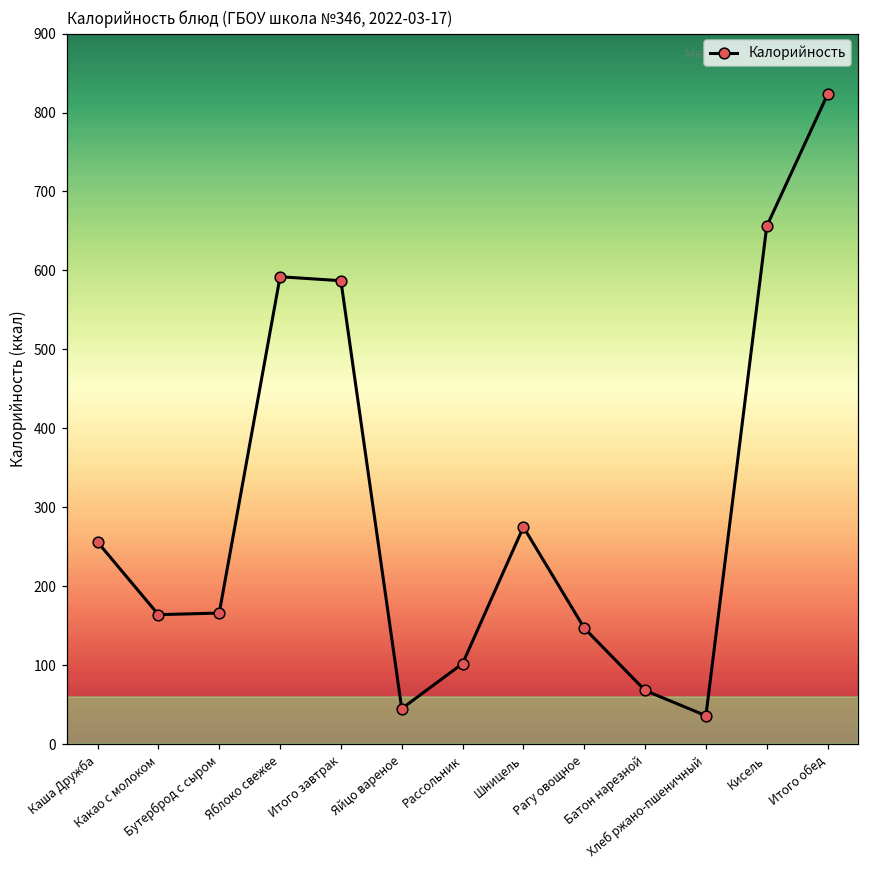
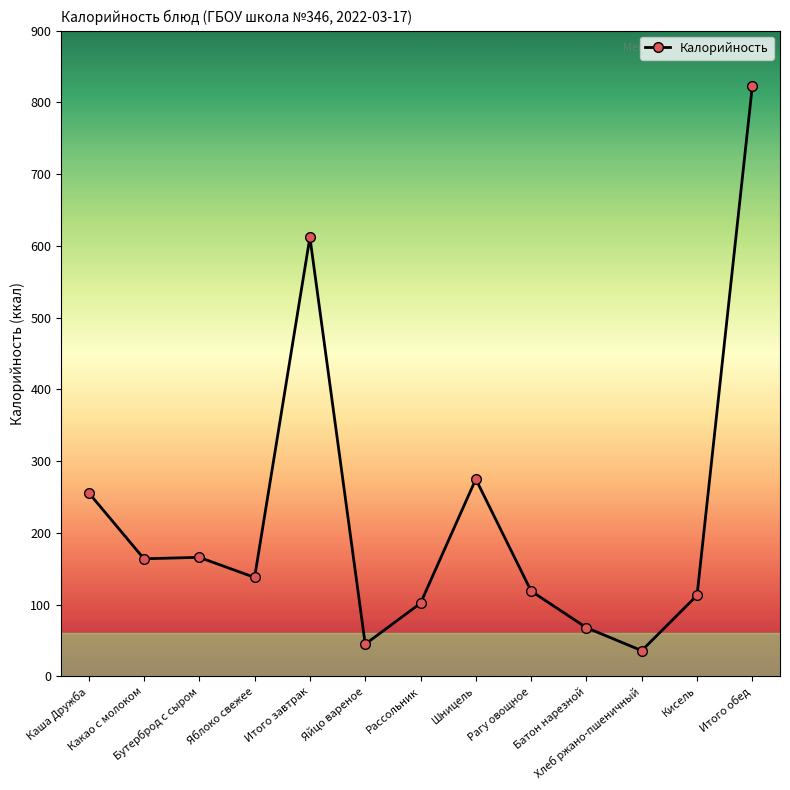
Яблоко свежее: 590 -> 140
Итого завтрак: 590 -> 610
Рагу овощное: 150 -> 120
Кисель: 660 -> 110
